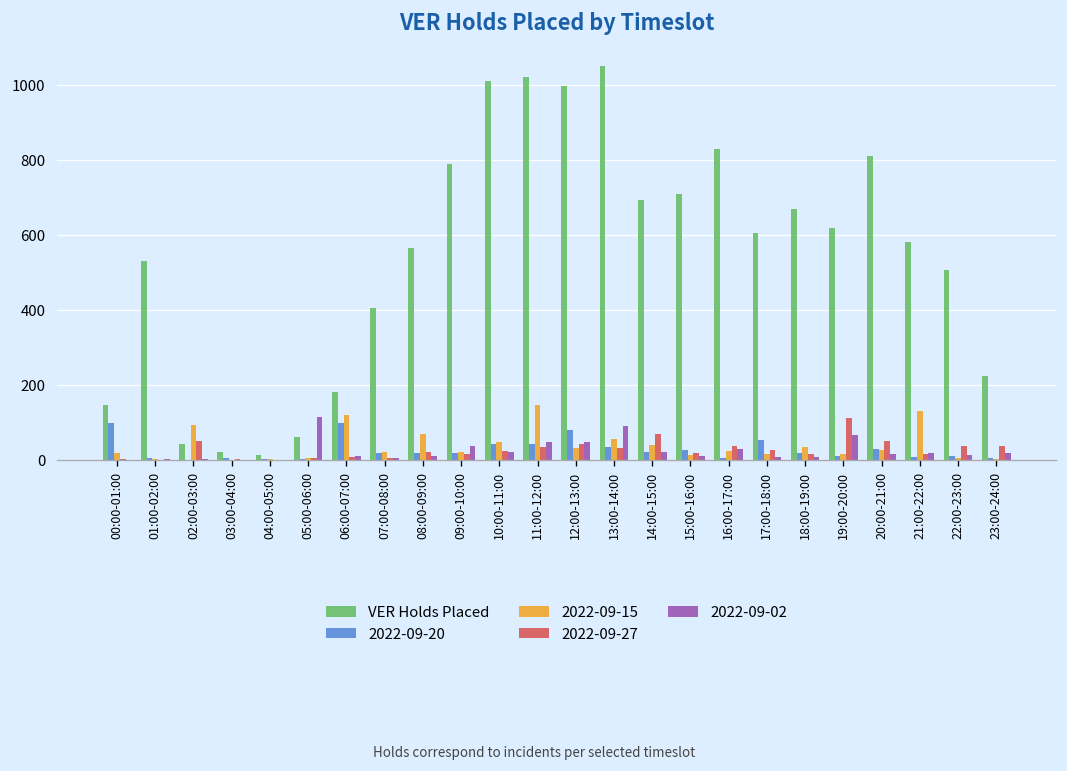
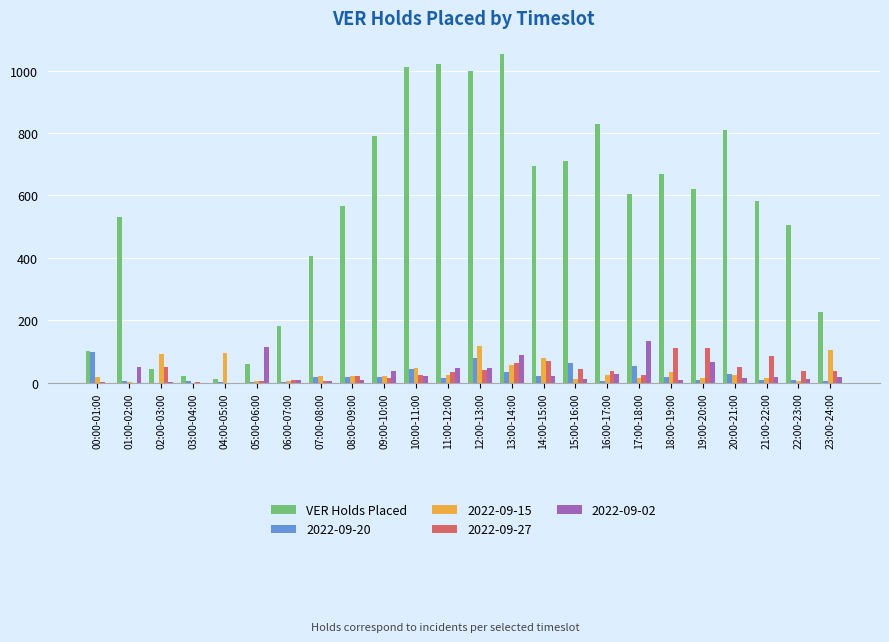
VER Holds Placed, 00:00-01:00: 150 -> 100
2022-09-02, 01:00-02:00: 0 -> 50
2022-09-15, 04:00-05:00: 0 -> 100
2022-09-20, 06:00-07:00: 100 -> 0
2022-09-15, 06:00-07:00: 120 -> 10
2022-09-15, 08:00-09:00: 70 -> 20
2022-09-20, 11:00-12:00: 40 -> 10
2022-09-15, 11:00-12:00: 150 -> 20
2022-09-15, 12:00-13:00: 30 -> 120
2022-09-27, 13:00-14:00: 30 -> 60
2022-09-15, 14:00-15:00: 40 -> 80
2022-09-20, 15:00-16:00: 30 -> 60
2022-09-27, 15:00-16:00: 20 -> 40
2022-09-02, 17:00-18:00: 10 -> 130
2022-09-27, 18:00-19:00: 20 -> 110
2022-09-15, 21:00-22:00: 130 -> 20
2022-09-27, 21:00-22:00: 20 -> 80
2022-09-15, 23:00-24:00: 0 -> 110
